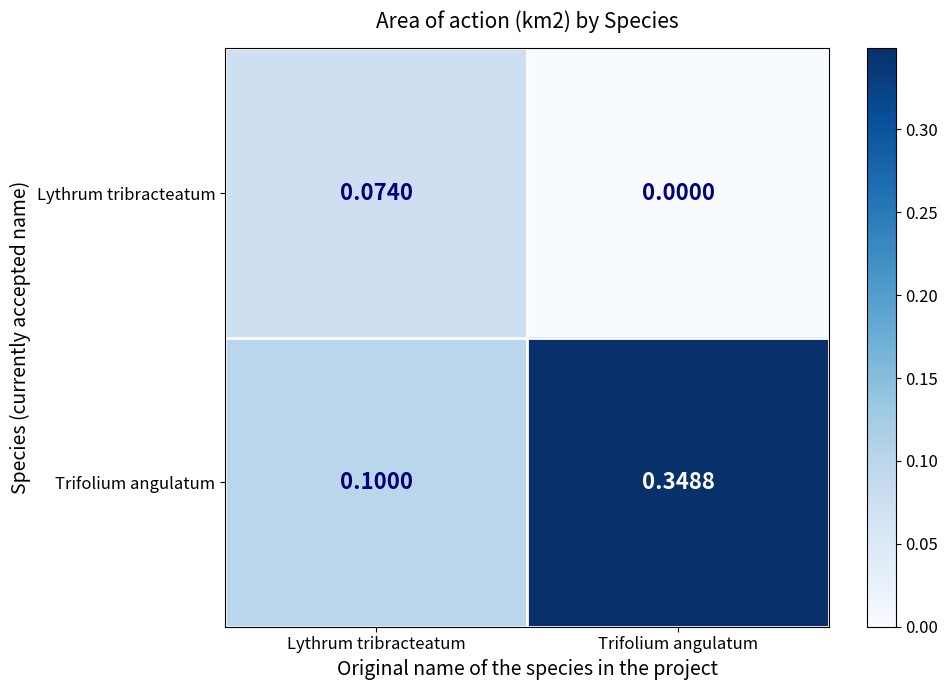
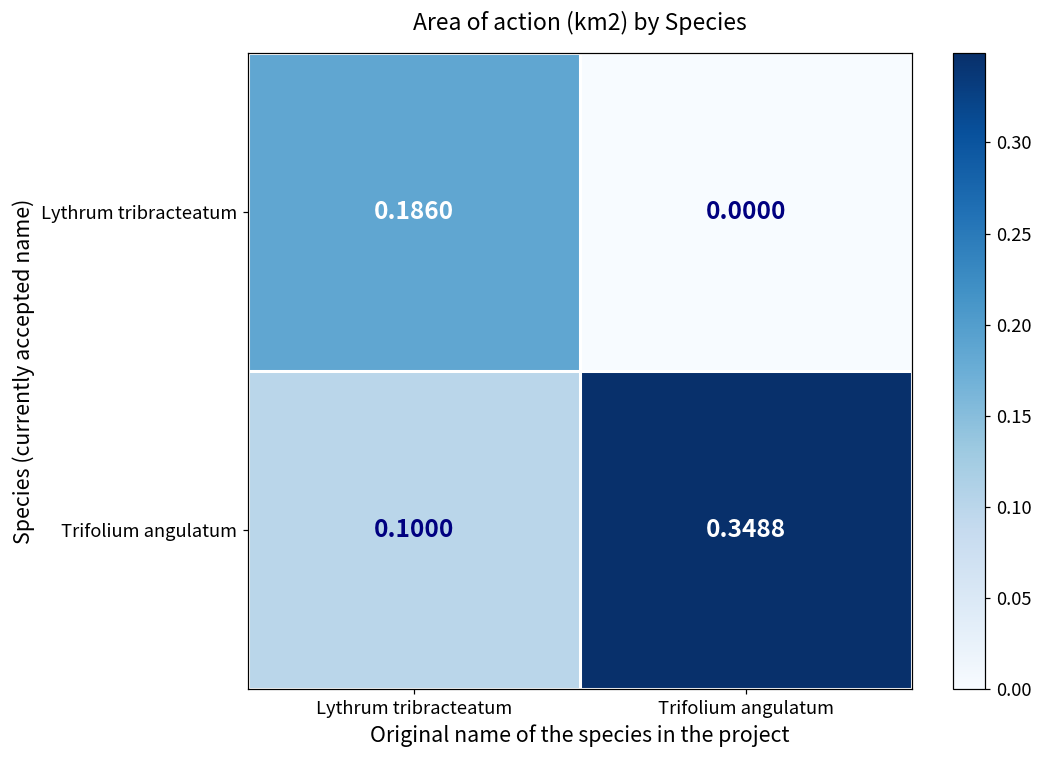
Lythrum tribracteatum, Lythrum tribracteatum: 0.0740 -> 0.1860
